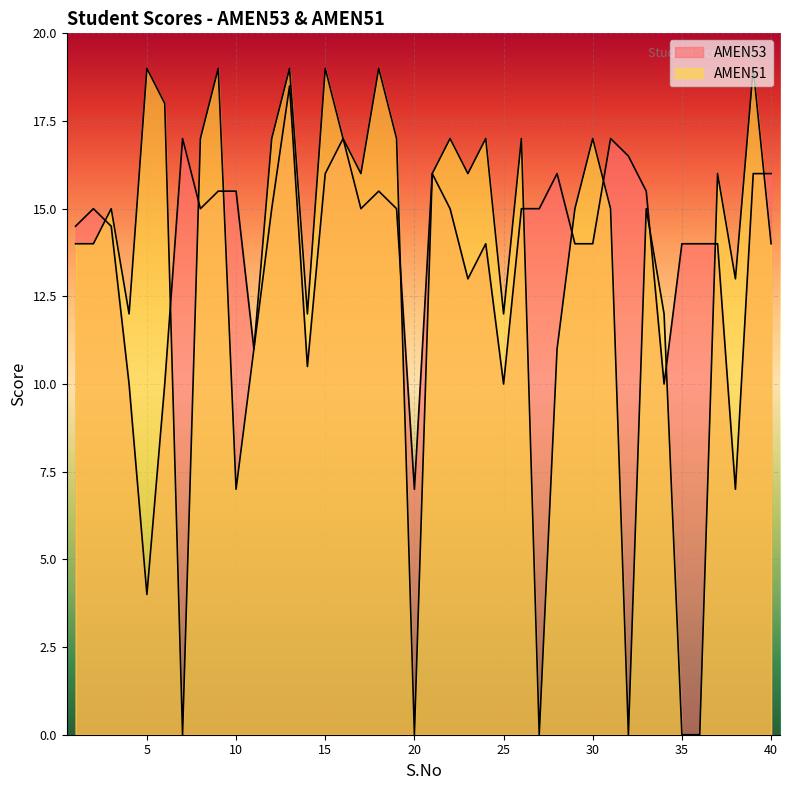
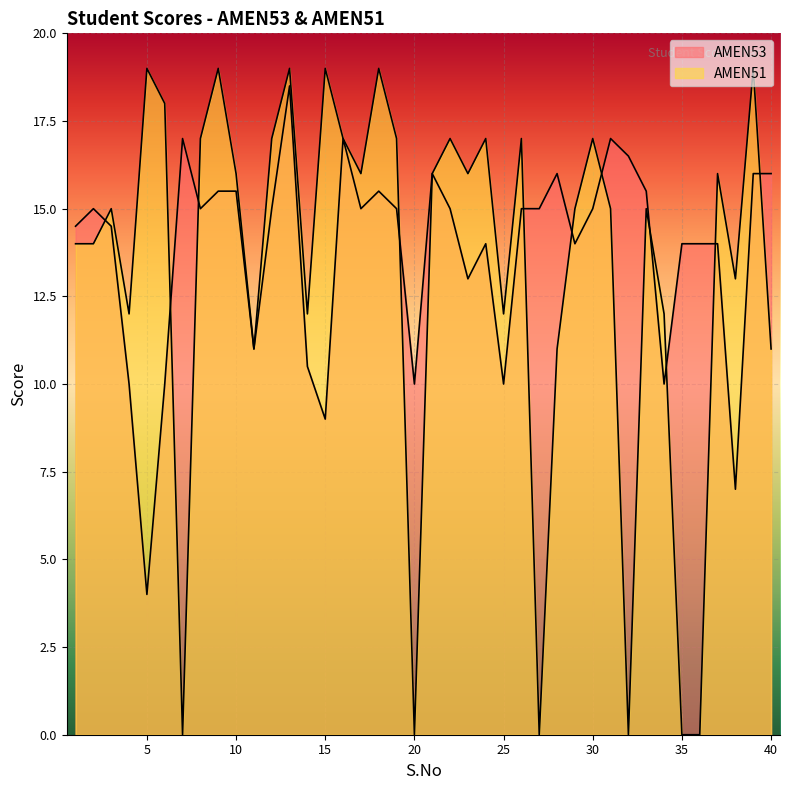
AMEN51, 10: 7 -> 16
AMEN53, 15: 16 -> 9
AMEN53, 20: 7 -> 10
AMEN53, 30: 14 -> 15
AMEN51, 40: 14 -> 11
